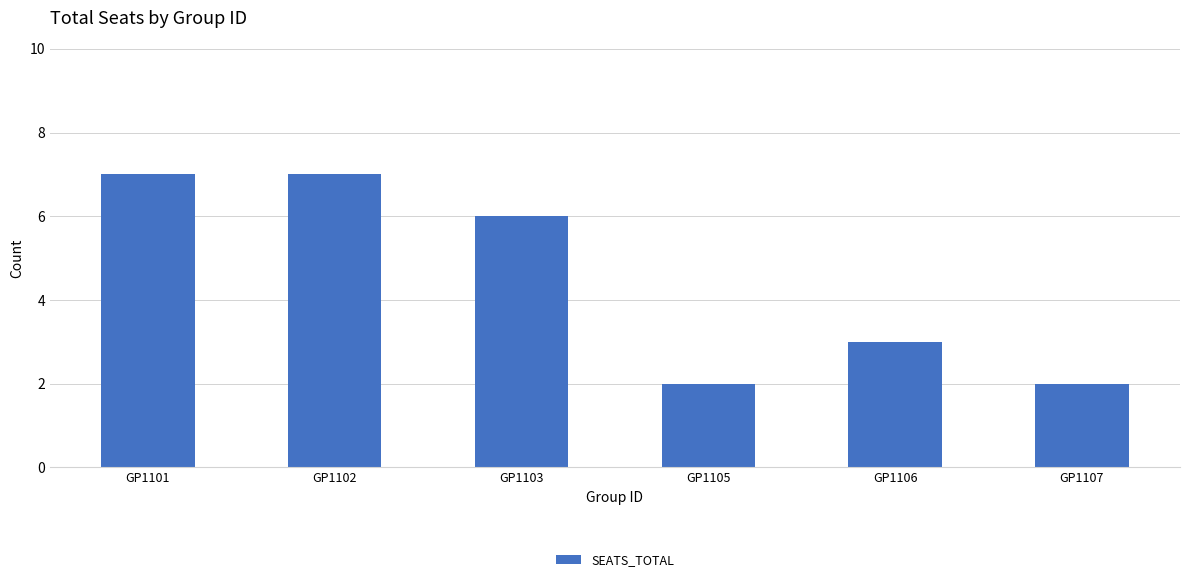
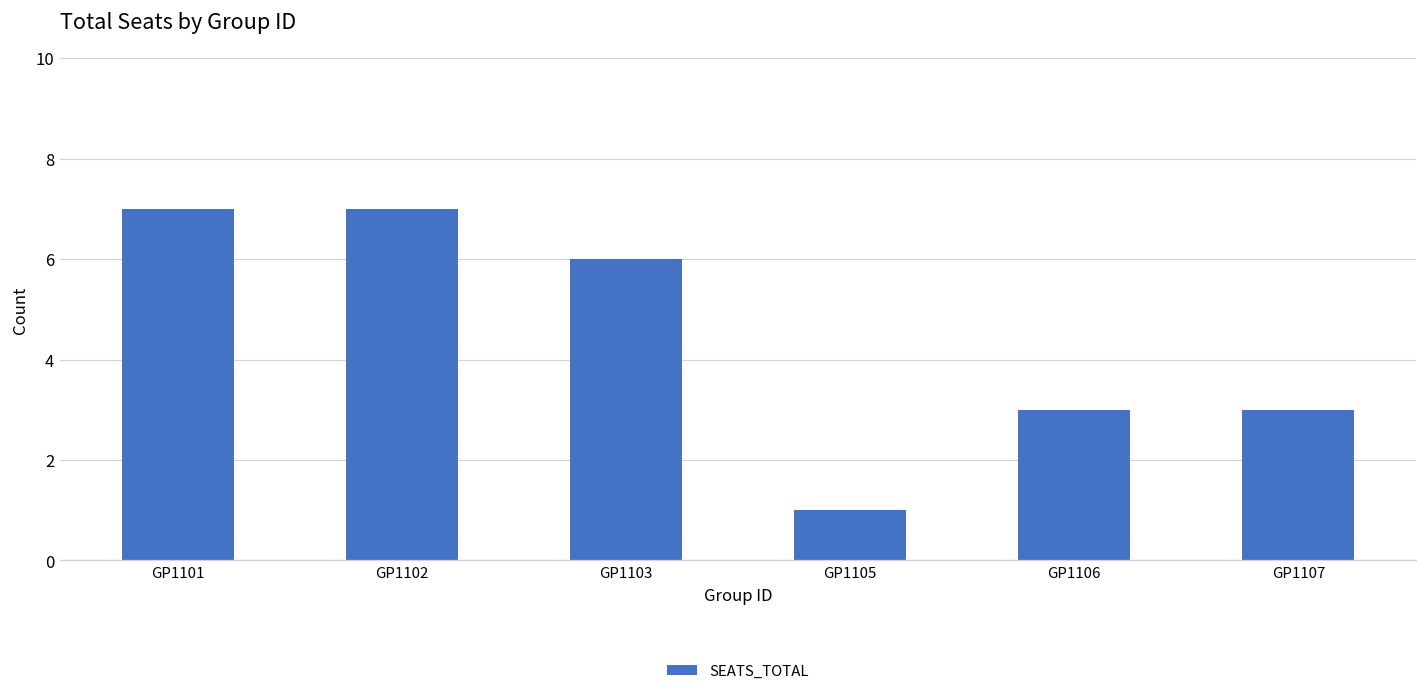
GP1105: 2 -> 1
GP1107: 2 -> 3
